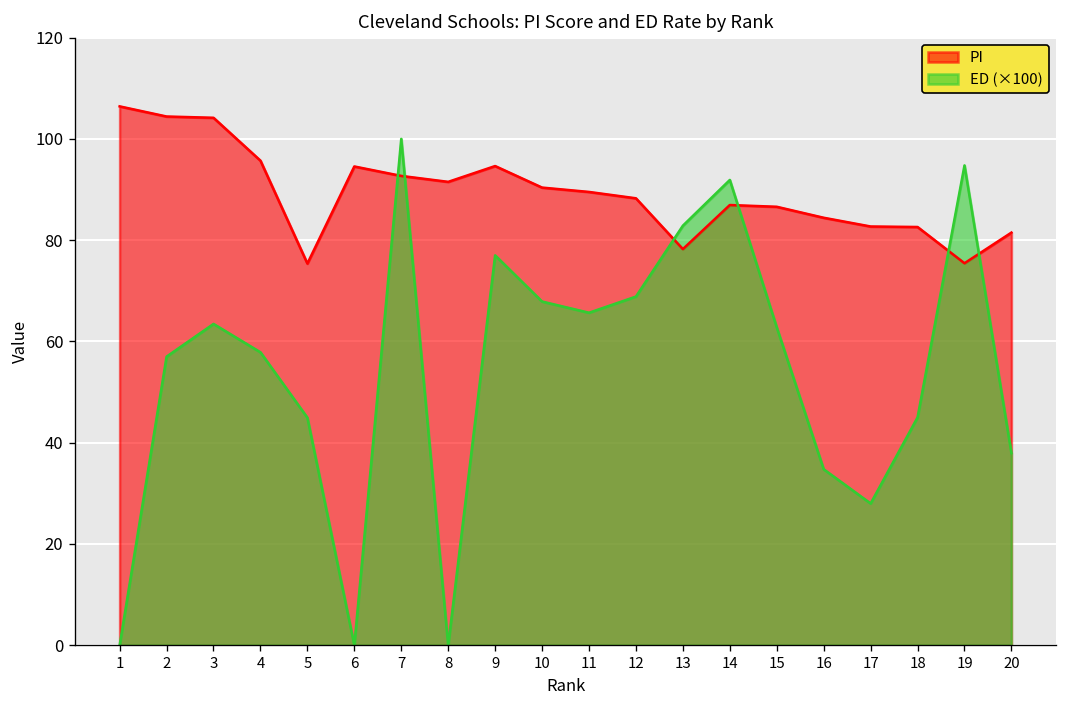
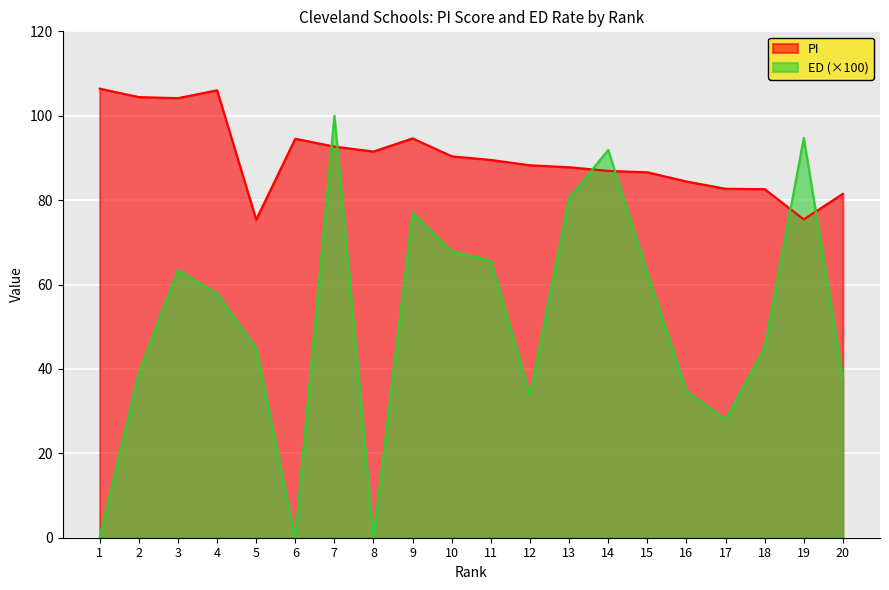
ED (×100), 2: 57 -> 39
PI, 4: 96 -> 106
ED (×100), 12: 69 -> 34
PI, 13: 78 -> 88
ED (×100), 13: 83 -> 80
